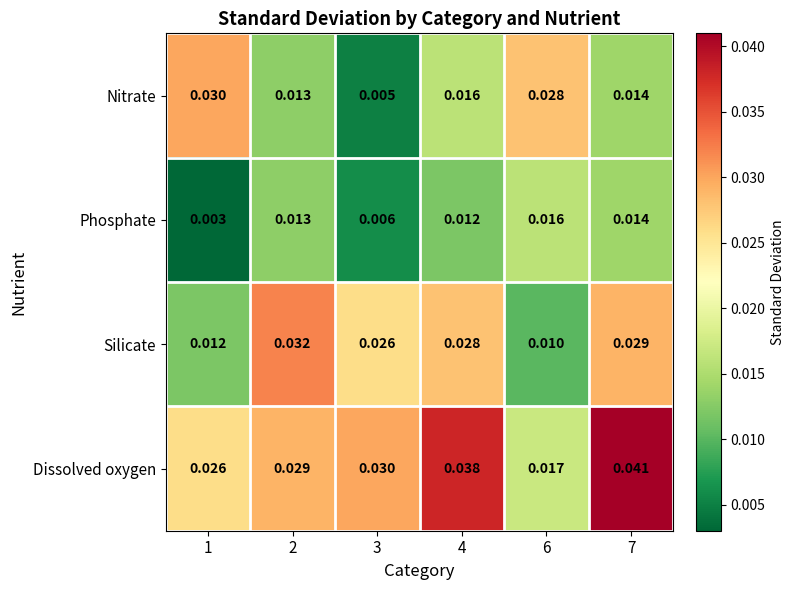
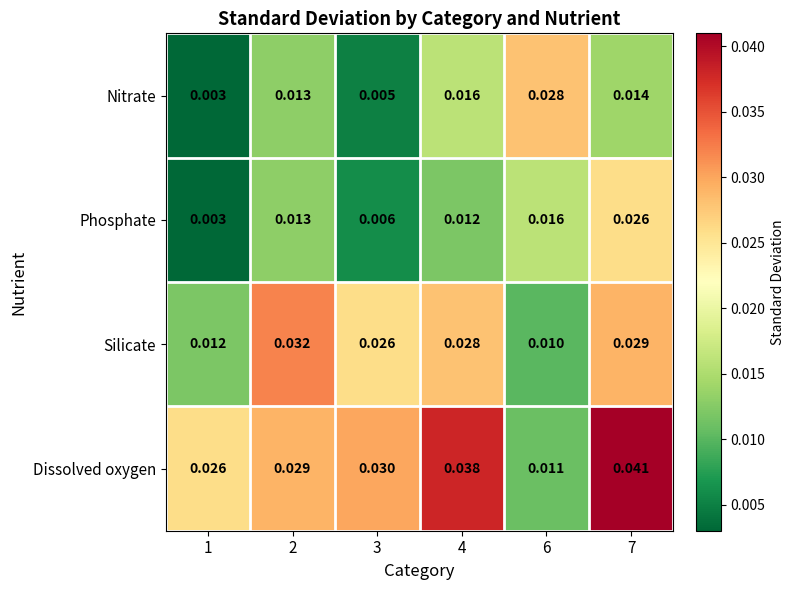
Nitrate, 1: 0.030 -> 0.003
Phosphate, 7: 0.014 -> 0.026
Dissolved oxygen, 6: 0.017 -> 0.011
